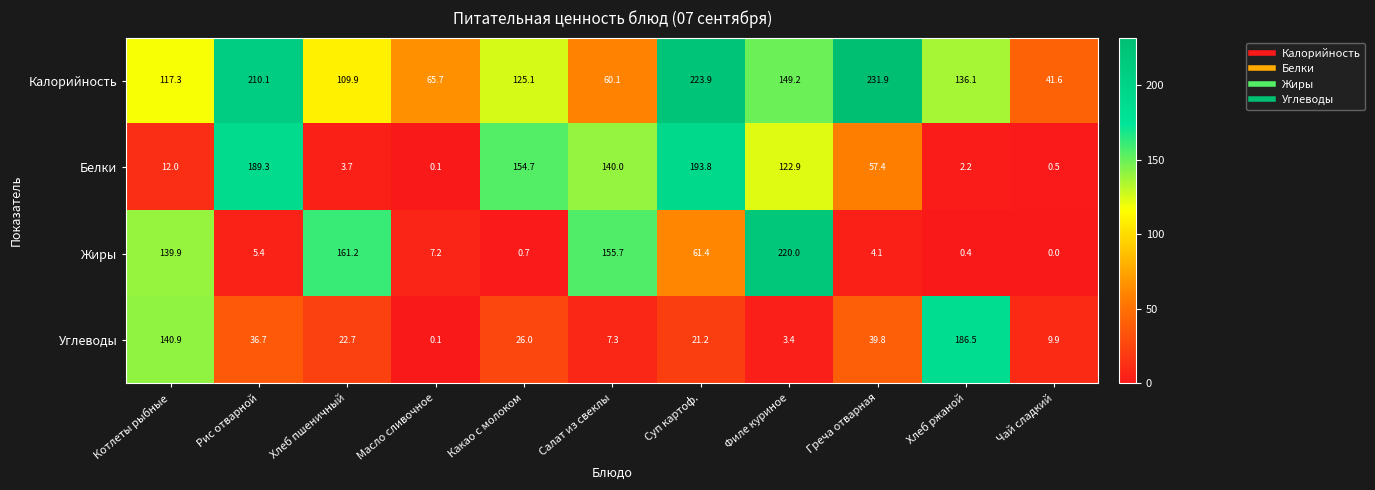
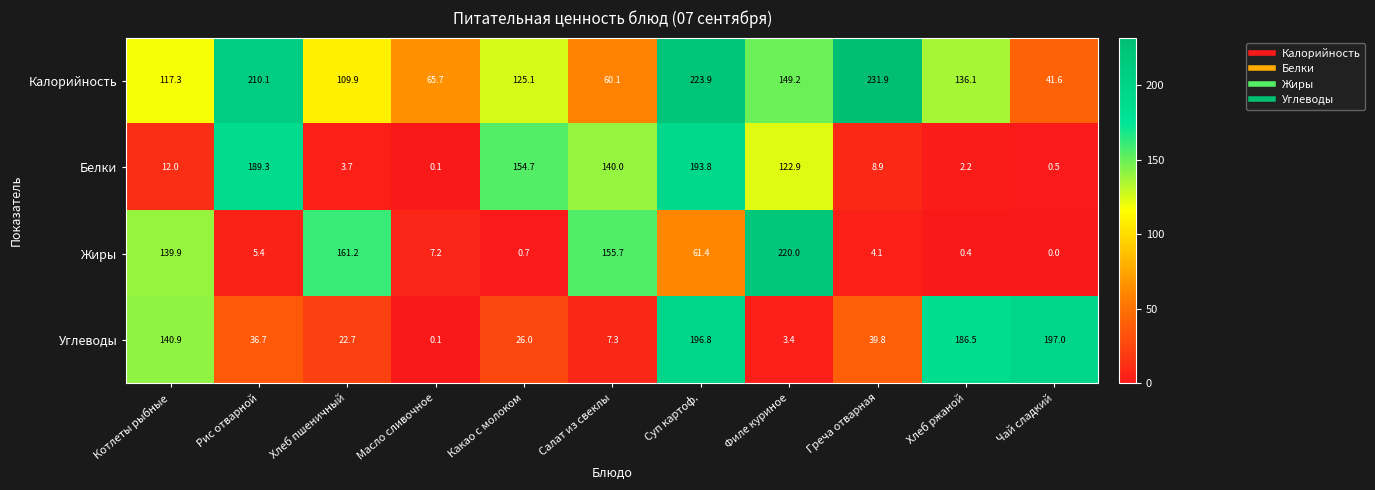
Белки, Греча отварная: 57.4 -> 8.9
Углеводы, Суп картоф.: 21.2 -> 196.8
Углеводы, Чай сладкий: 9.9 -> 197.0
